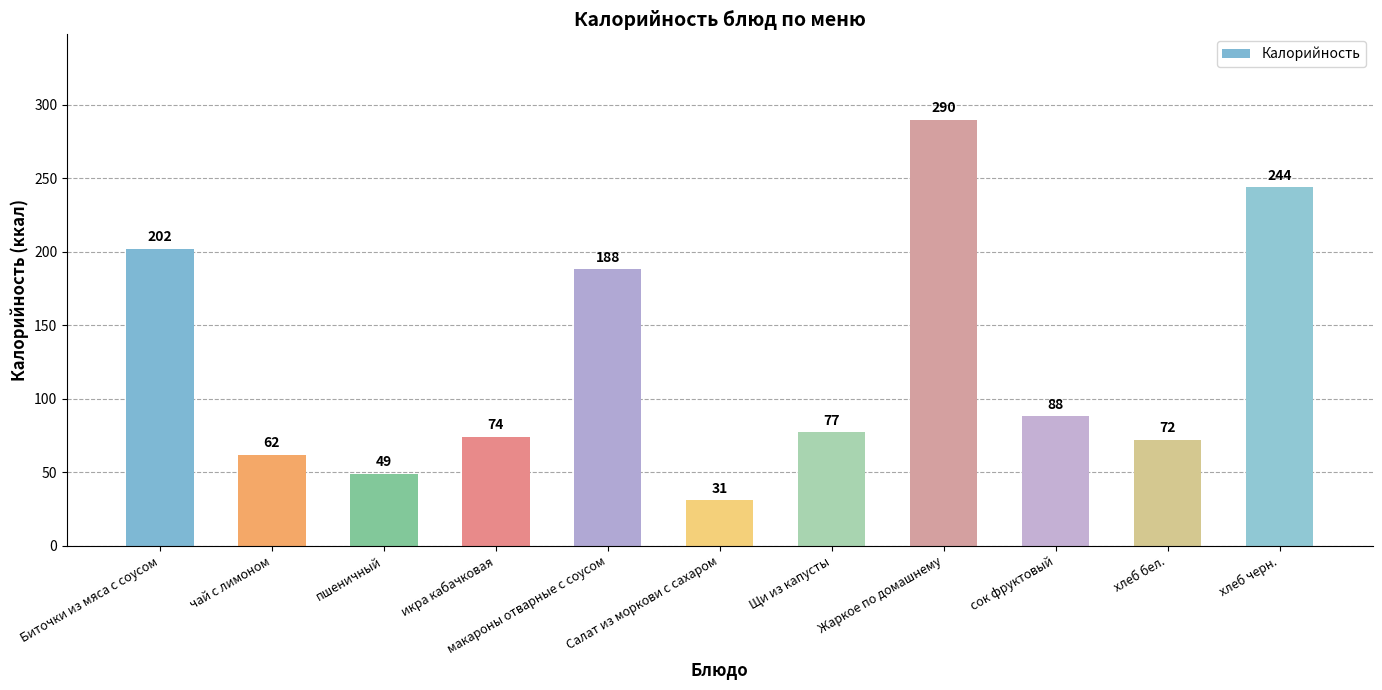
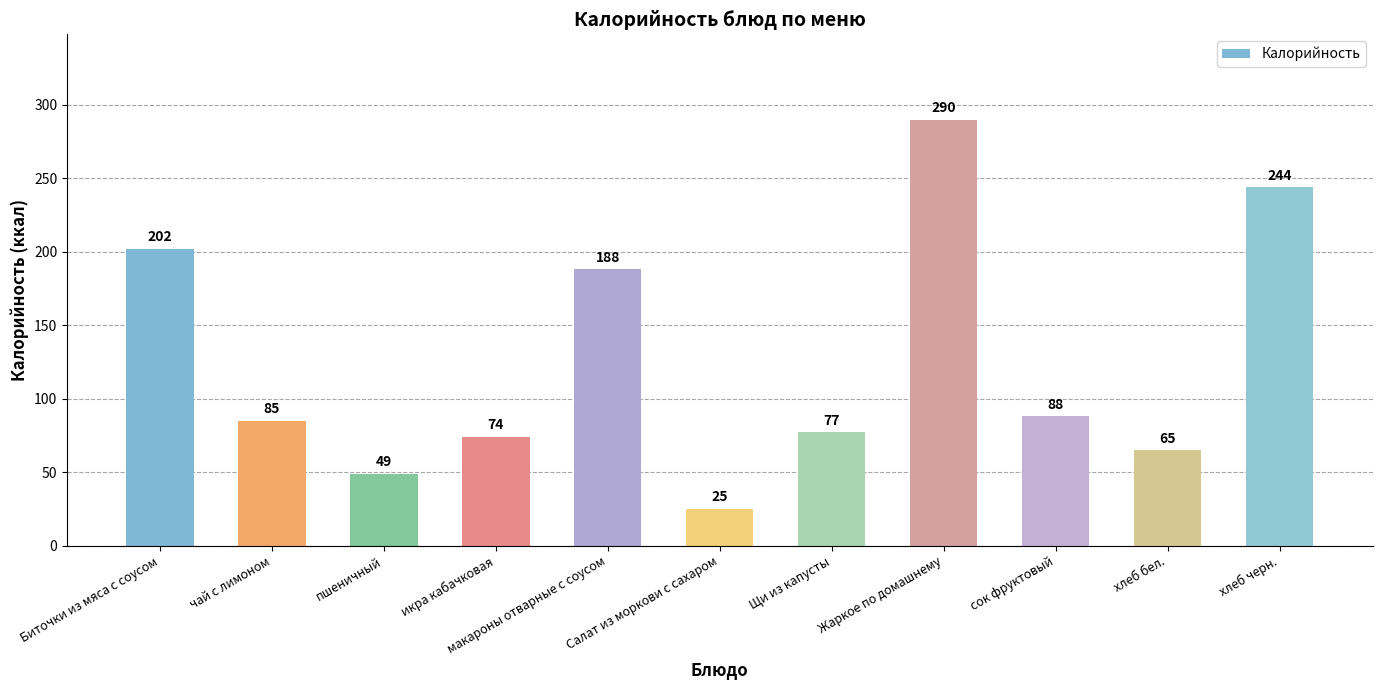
чай с лимоном: 62 -> 85
Салат из моркови с сахаром: 31 -> 25
хлеб бел.: 72 -> 65
